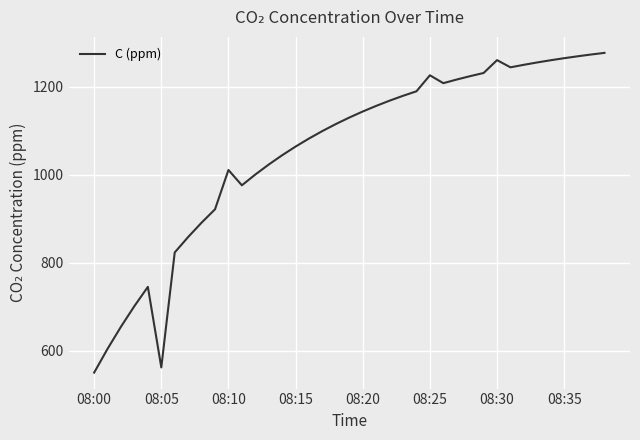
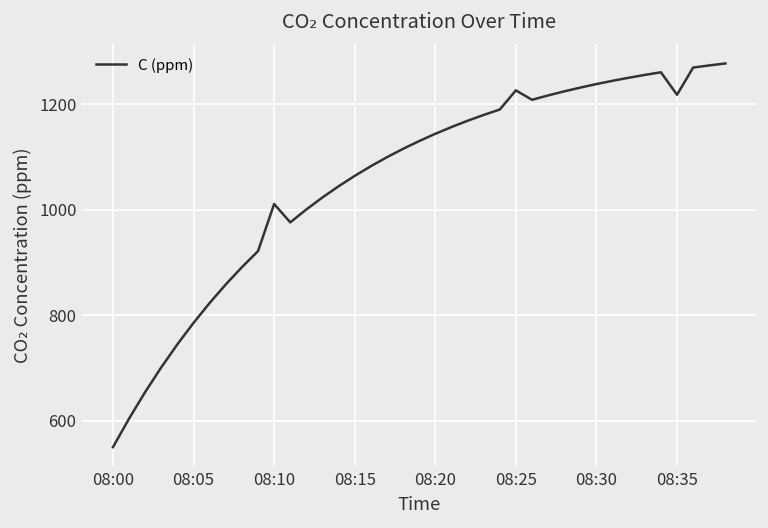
08:05: 560 -> 790
08:30: 1260 -> 1240
08:35: 1270 -> 1220
